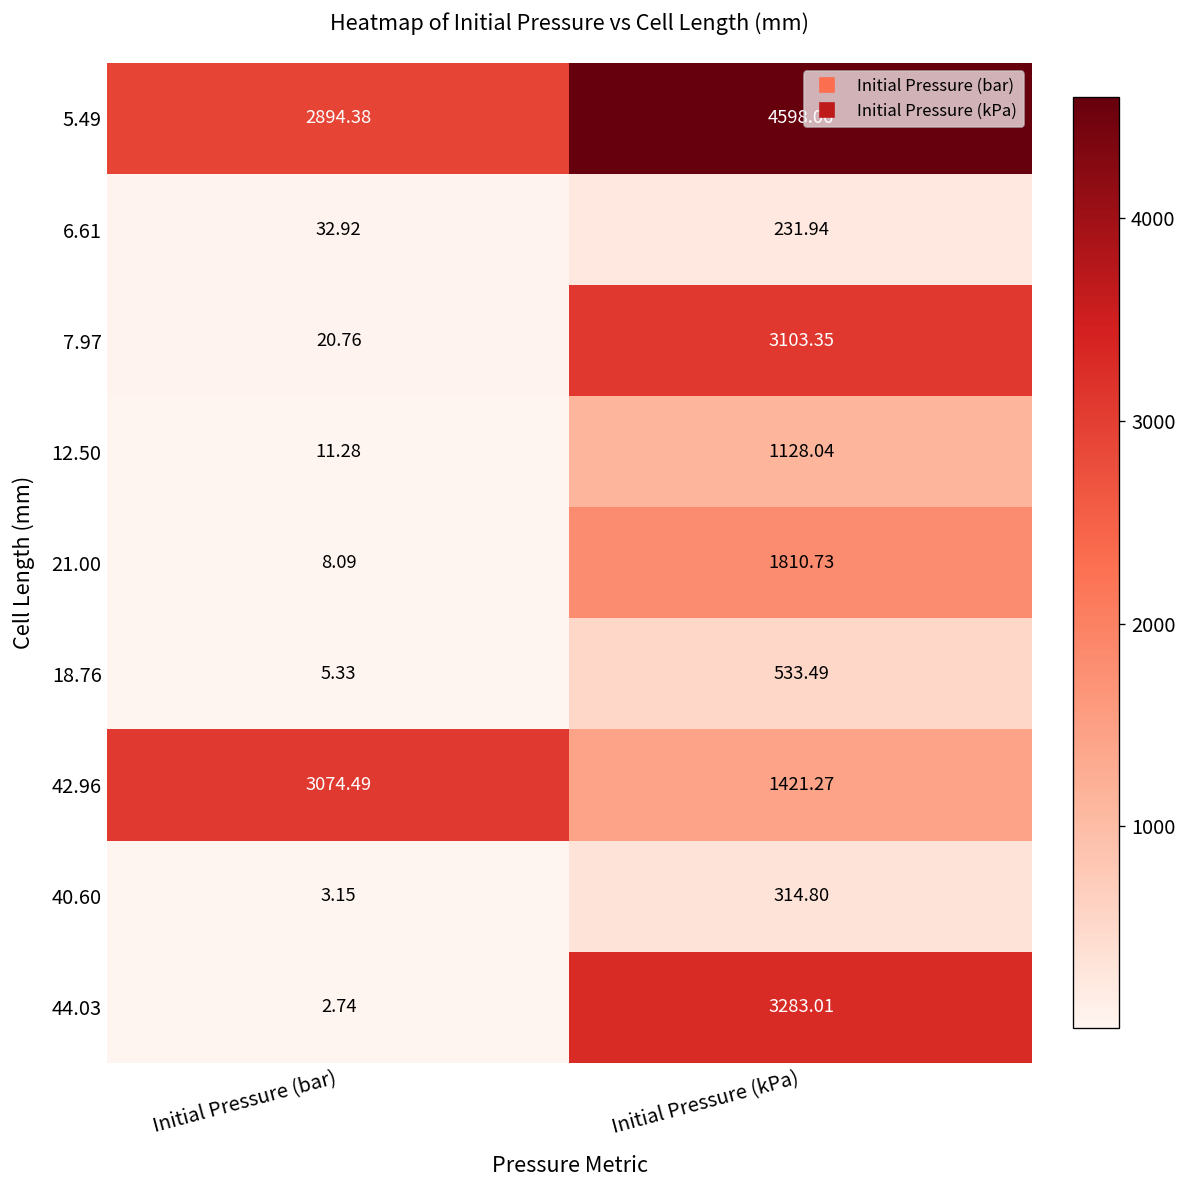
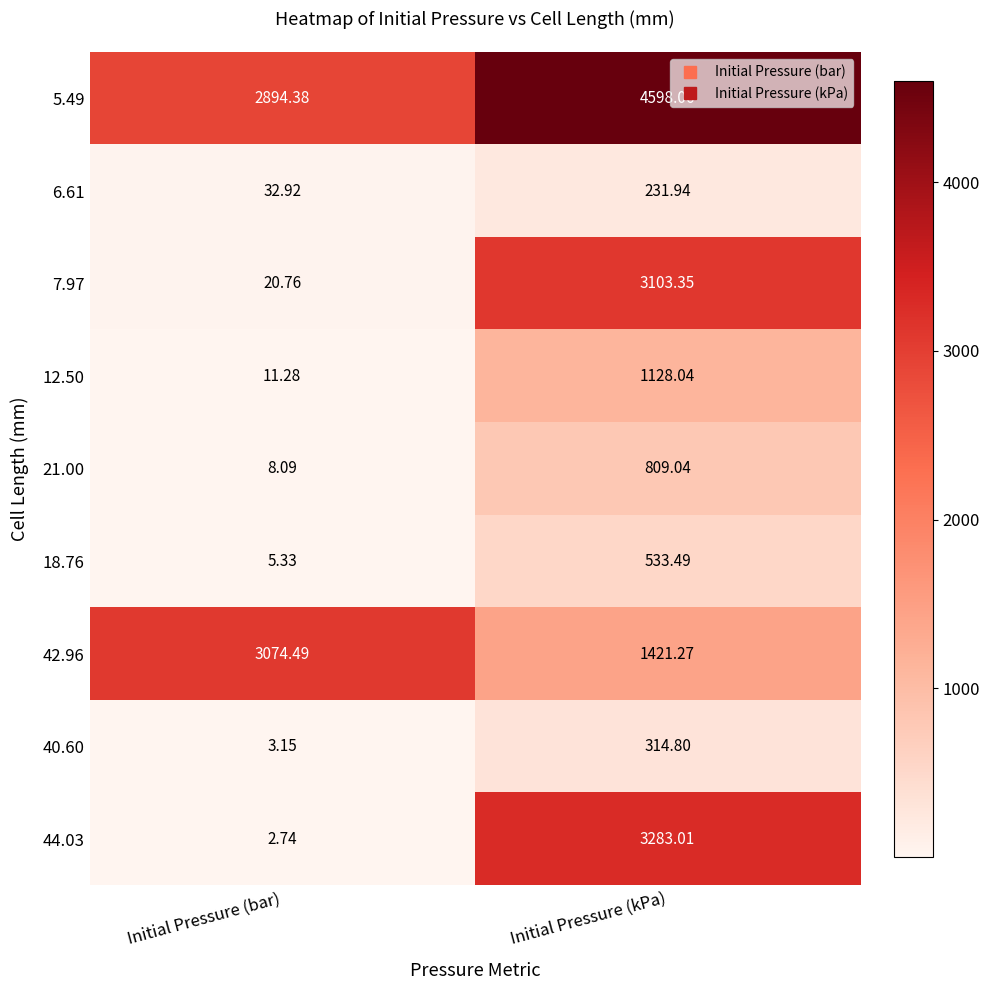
21.00, Initial Pressure (kPa): 1810.73 -> 809.04
